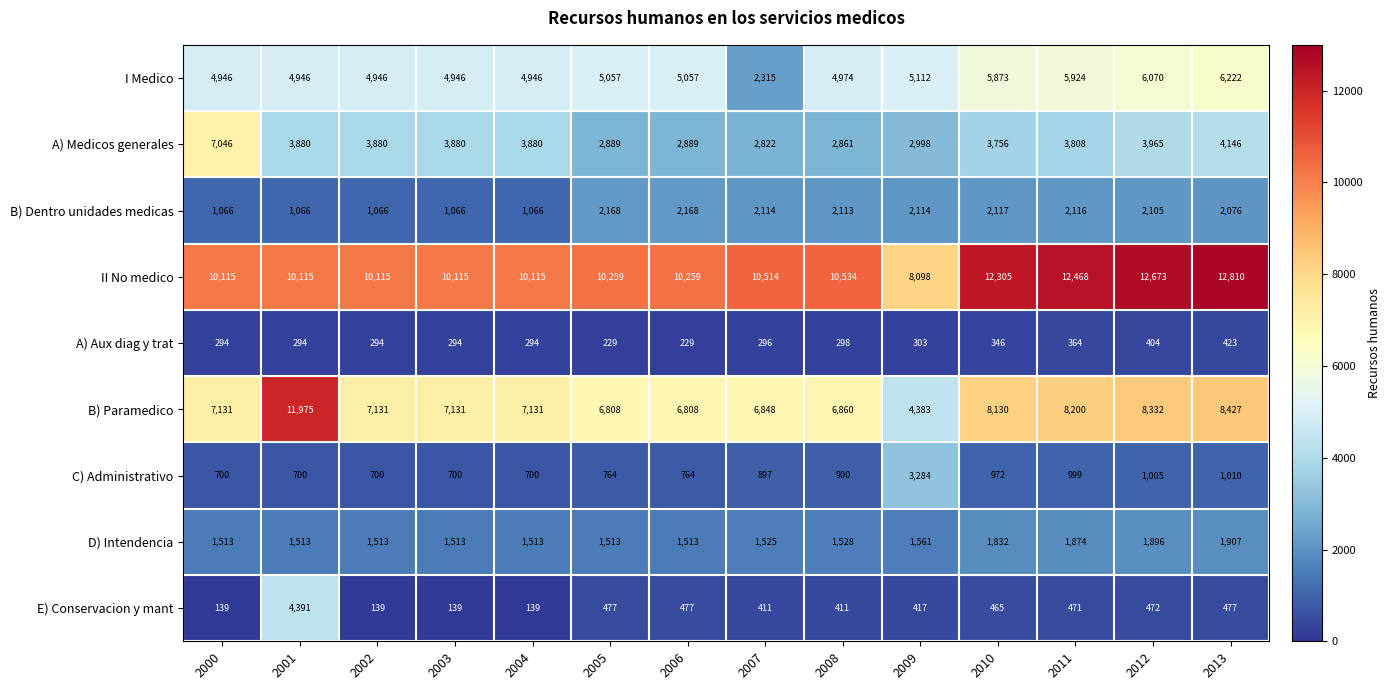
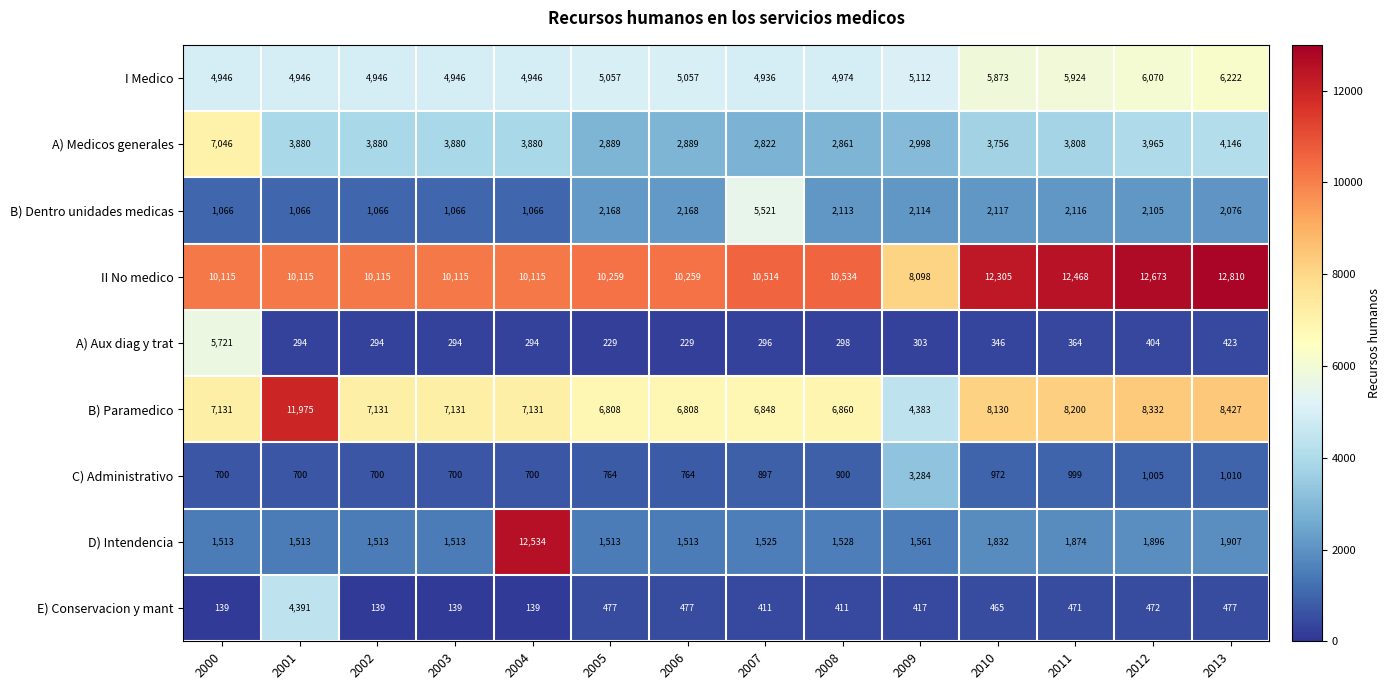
I Medico, 2007: 2,315 -> 4,936
B) Dentro unidades medicas, 2007: 2,114 -> 5,521
A) Aux diag y trat, 2000: 294 -> 5,721
D) Intendencia, 2004: 1,513 -> 12,534
